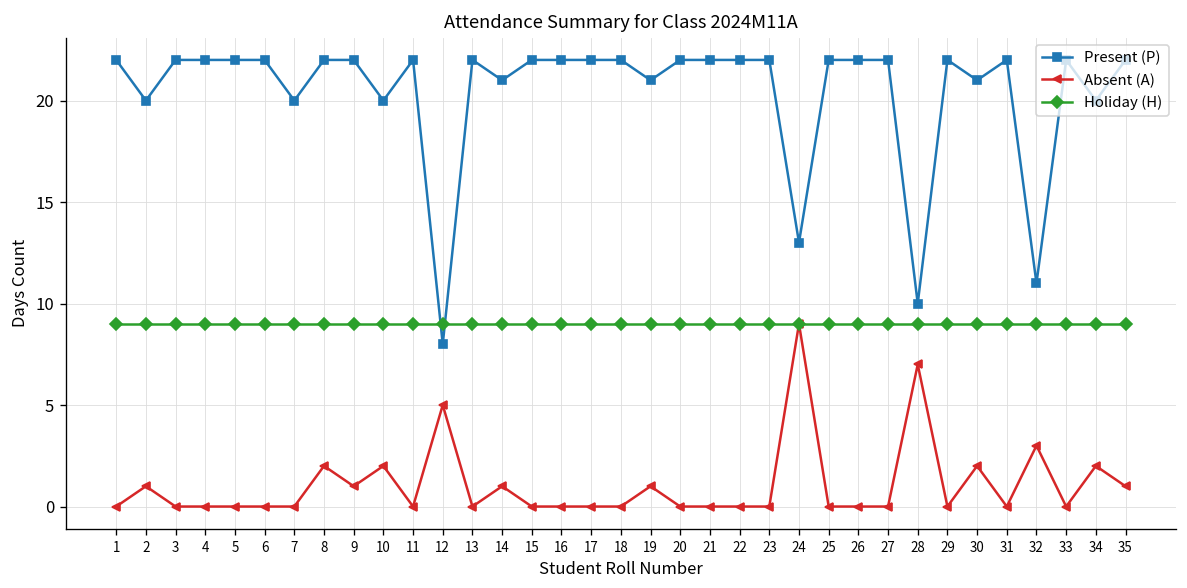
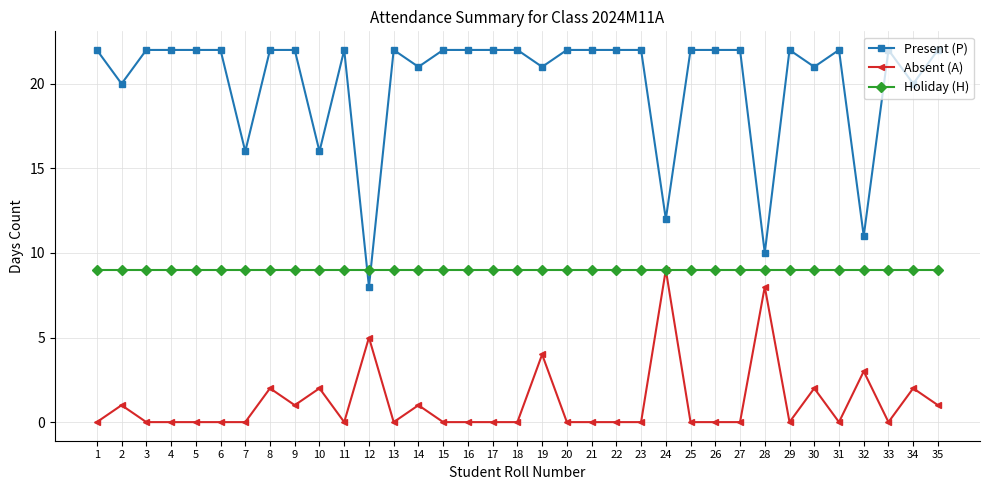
Present (P), 7: 20 -> 16
Present (P), 10: 20 -> 16
Absent (A), 19: 1 -> 4
Present (P), 24: 13 -> 12
Absent (A), 28: 7 -> 8
